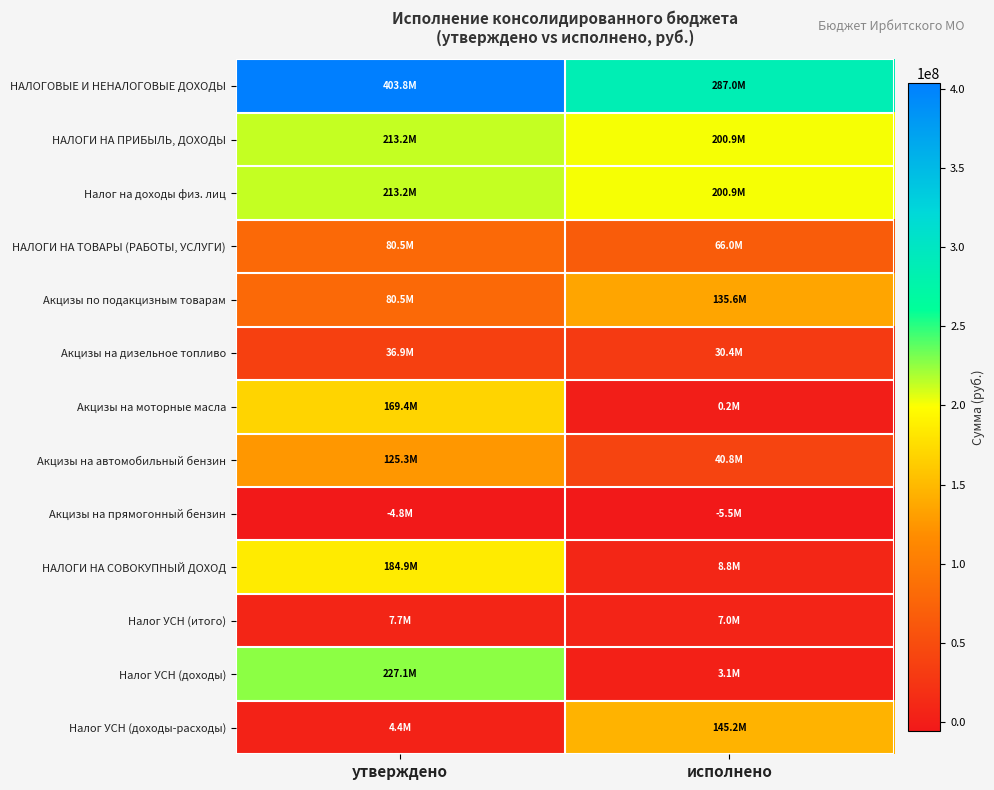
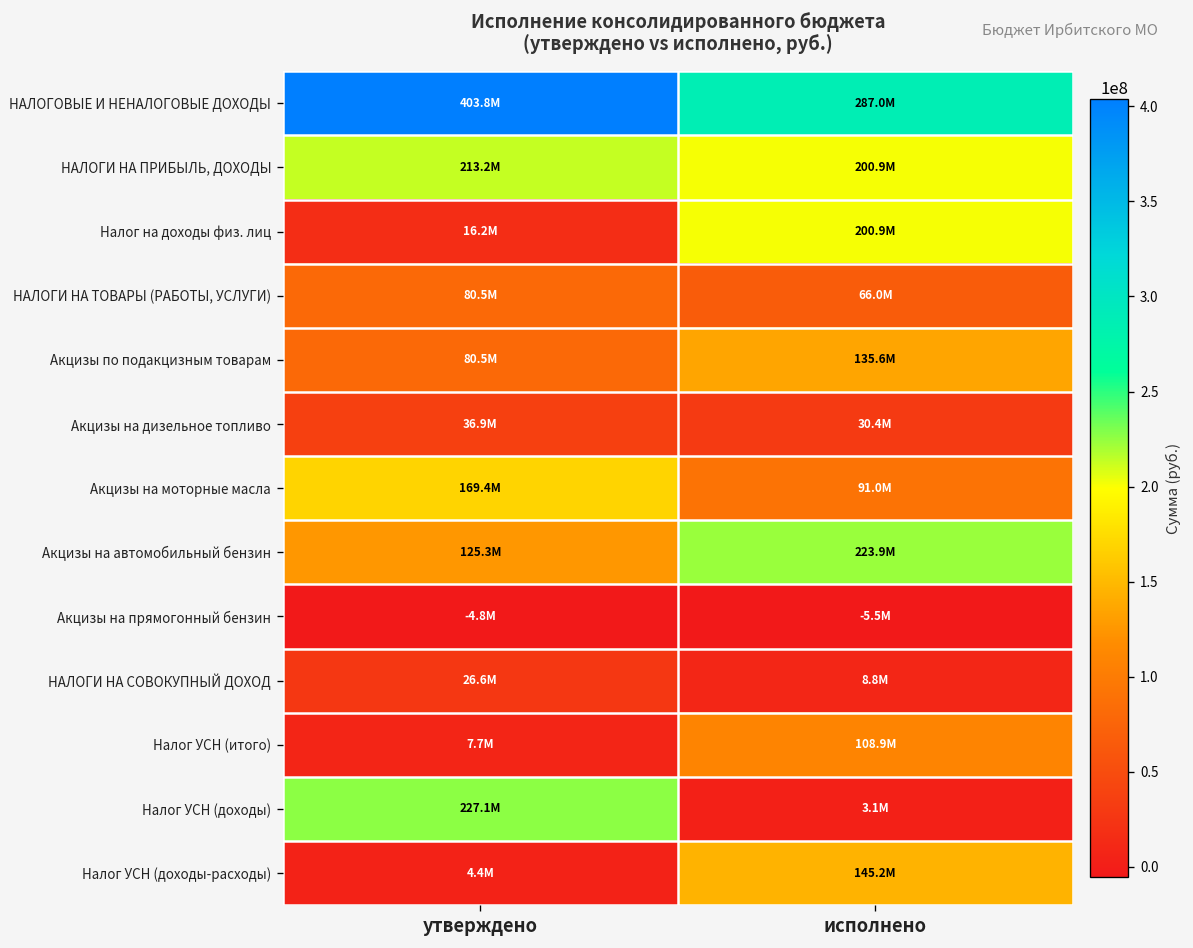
Налог на доходы физ. лиц, утверждено: 213.2M -> 16.2M
Акцизы на моторные масла, исполнено: 0.2M -> 91.0M
Акцизы на автомобильный бензин, исполнено: 40.8M -> 223.9M
НАЛОГИ НА СОВОКУПНЫЙ ДОХОД, утверждено: 184.9M -> 26.6M
Налог УСН (итого), исполнено: 7.0M -> 108.9M
